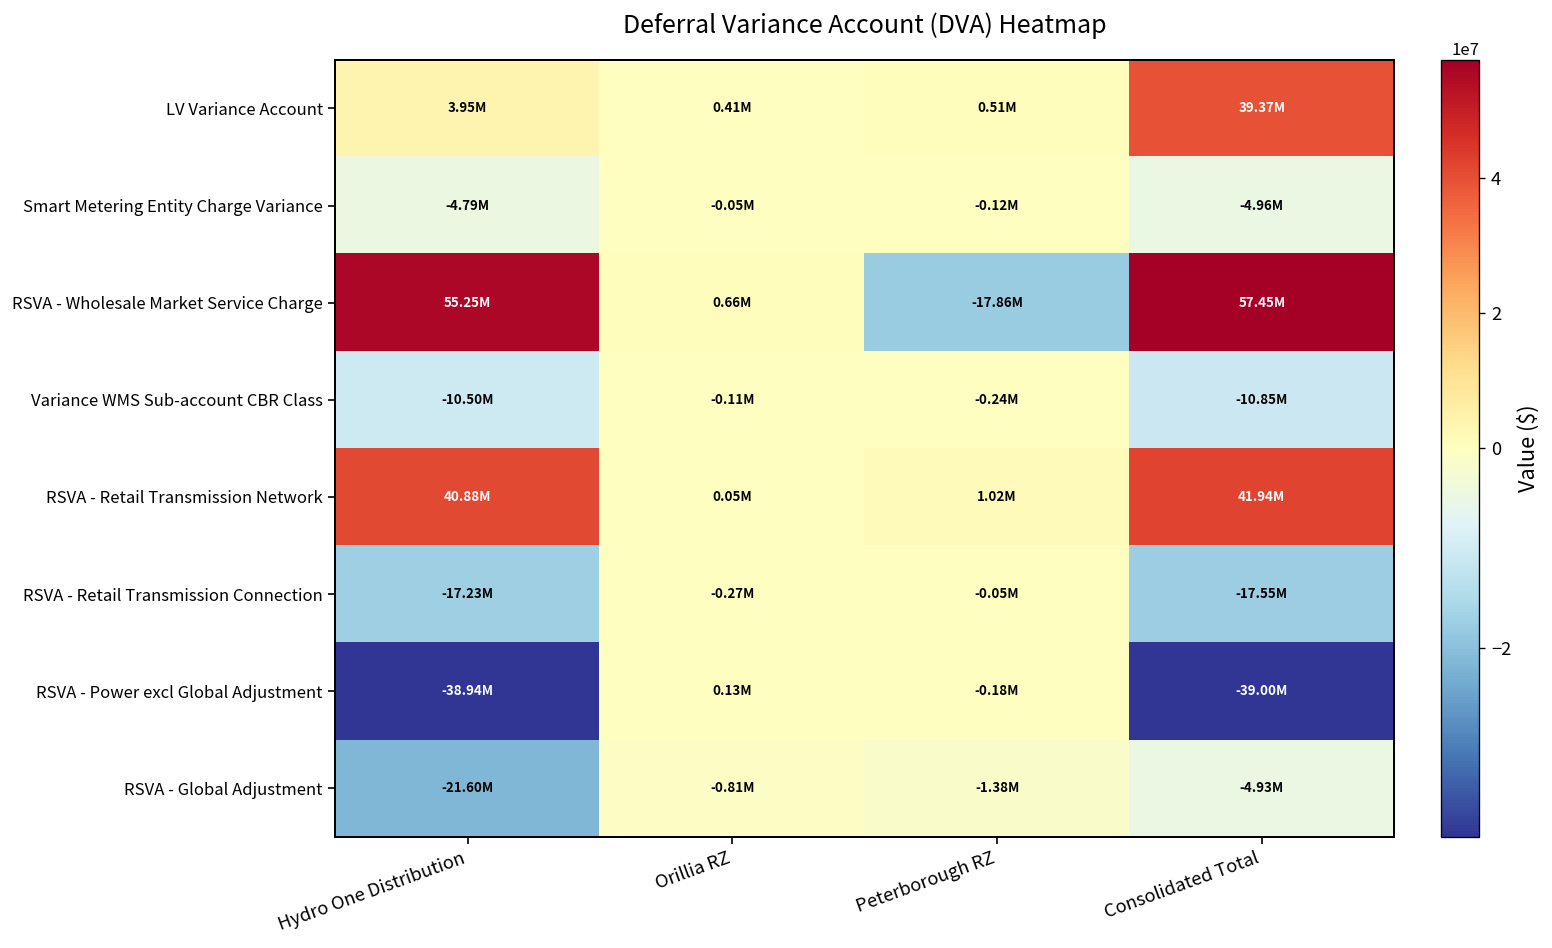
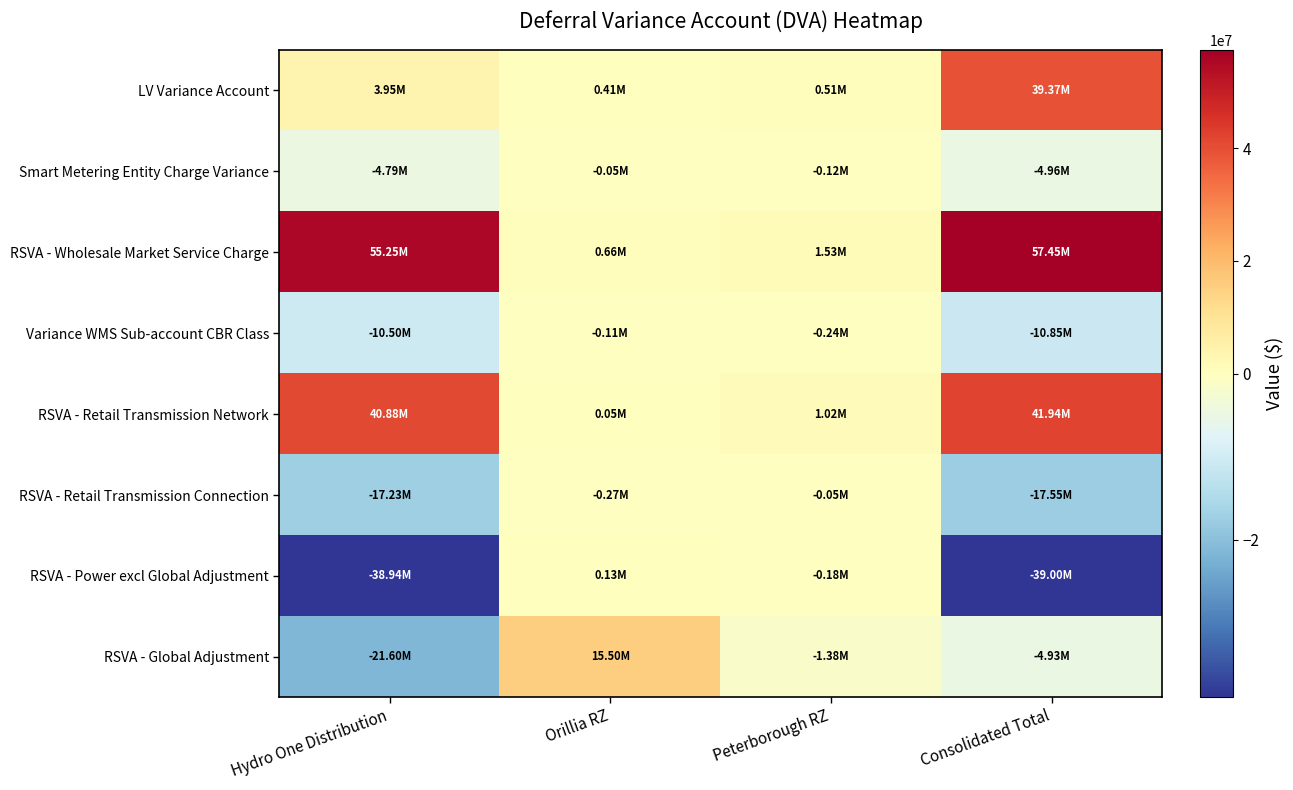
RSVA - Wholesale Market Service Charge, Peterborough RZ: -17.86M -> 1.53M
RSVA - Global Adjustment, Orillia RZ: -0.81M -> 15.50M
